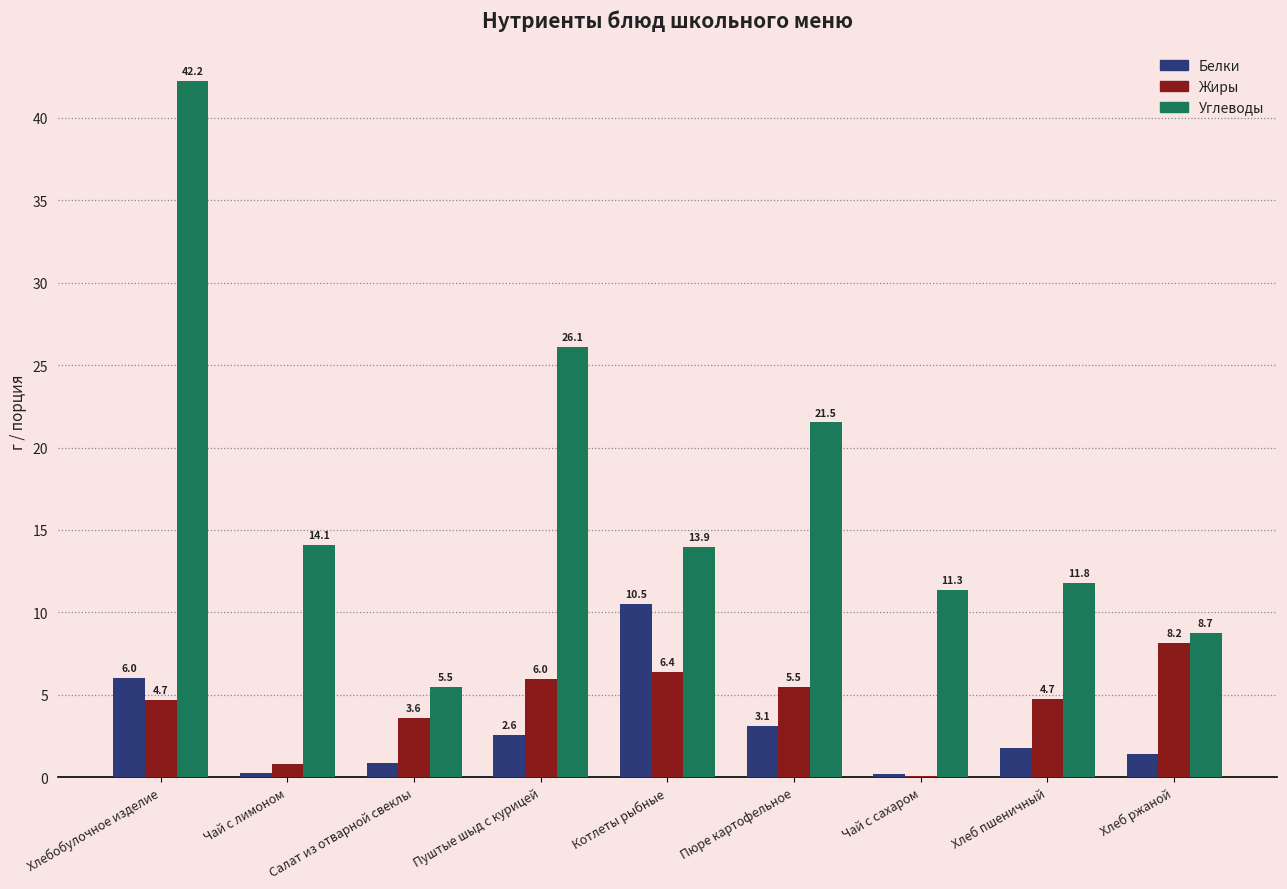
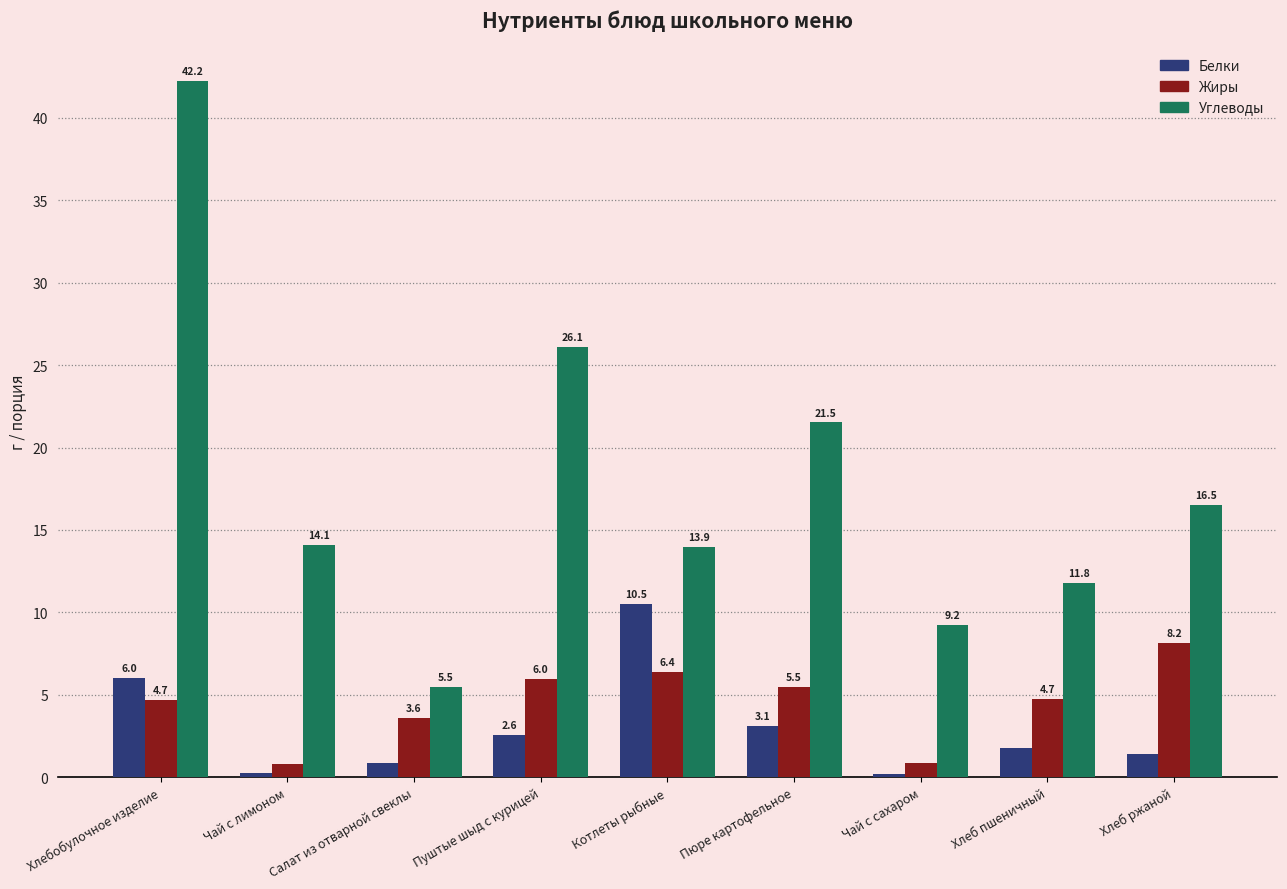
Жиры, Чай с сахаром: 0.0 -> 0.9
Углеводы, Чай с сахаром: 11.3 -> 9.2
Углеводы, Хлеб ржаной: 8.7 -> 16.5
